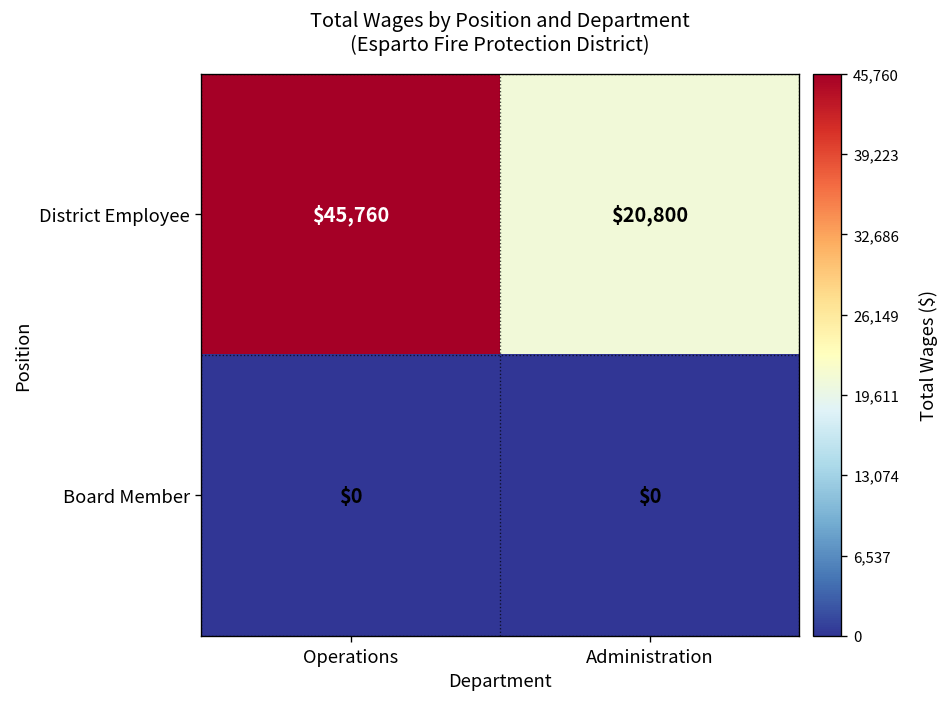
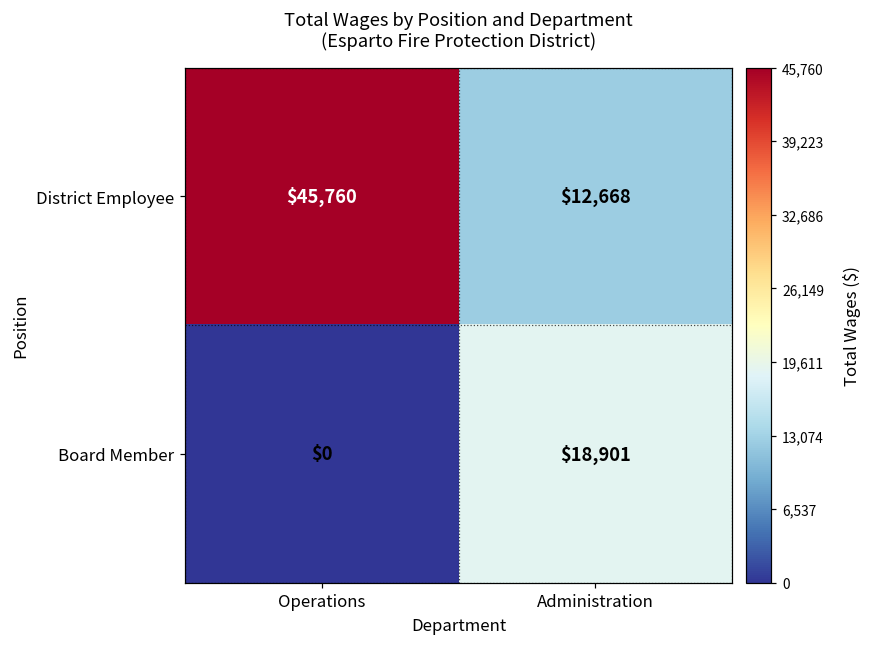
District Employee, Administration: $20,800 -> $12,668
Board Member, Administration: $0 -> $18,901
